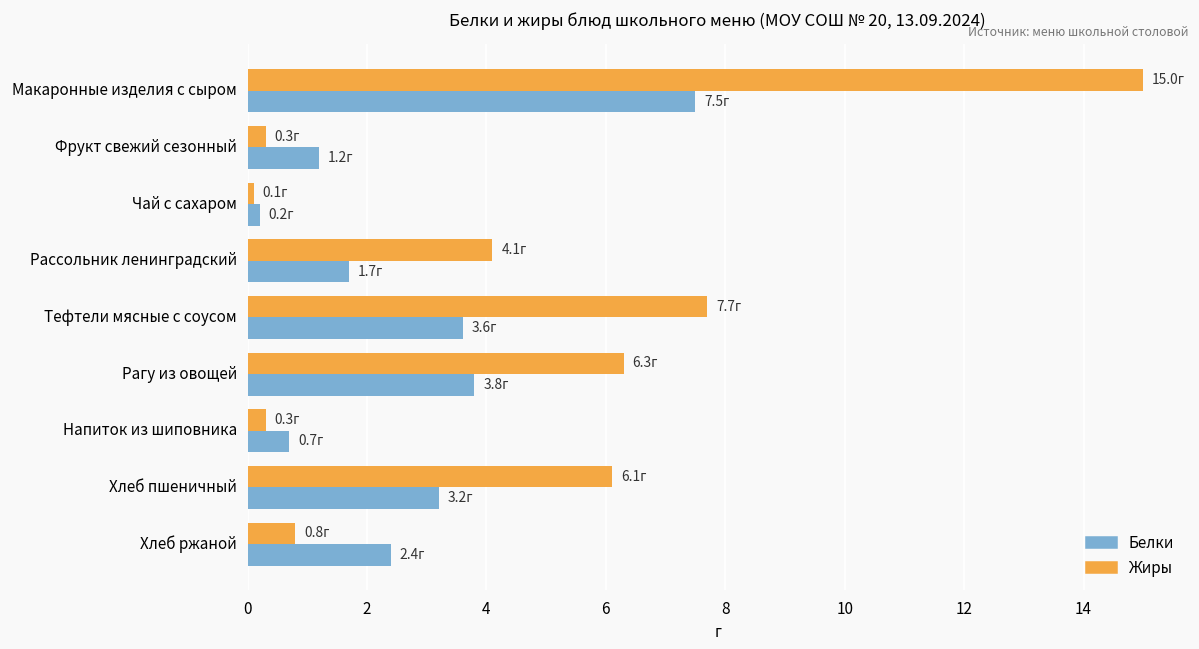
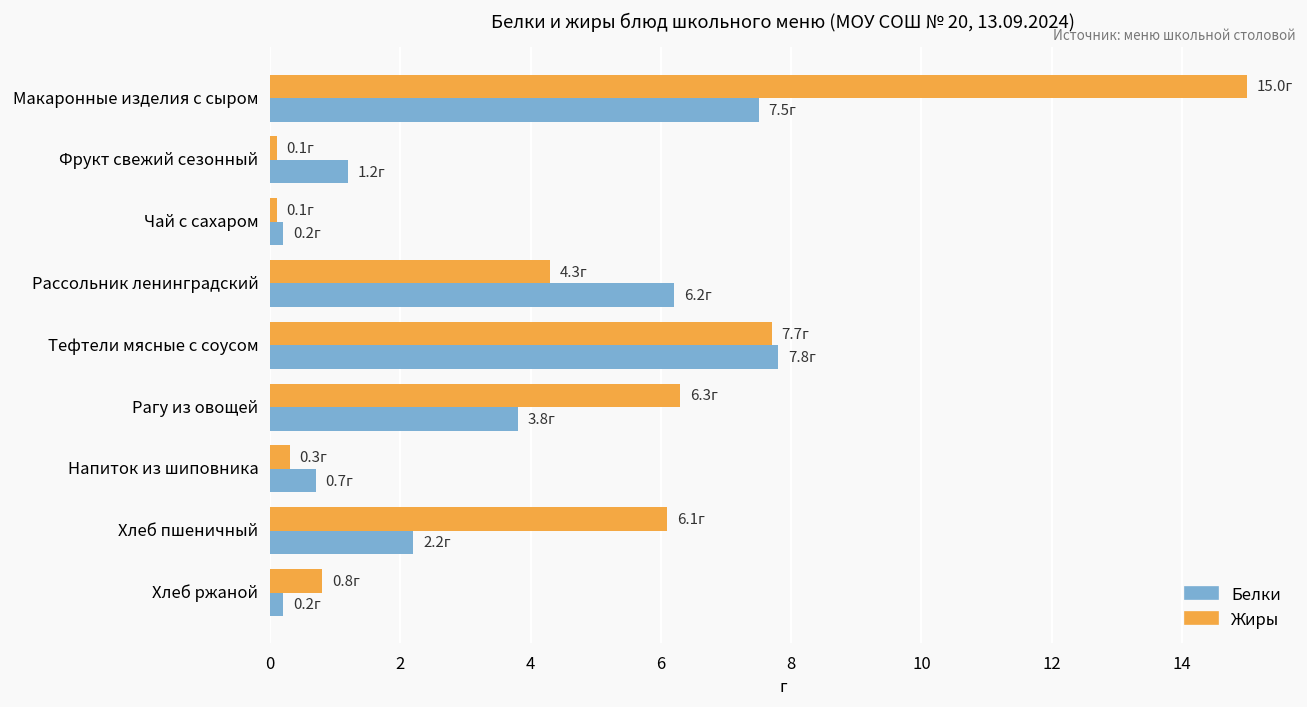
Жиры, Фрукт свежий сезонный: 0.3г -> 0.1г
Жиры, Рассольник ленинградский: 4.1г -> 4.3г
Белки, Рассольник ленинградский: 1.7г -> 6.2г
Белки, Тефтели мясные с соусом: 3.6г -> 7.8г
Белки, Хлеб пшеничный: 3.2г -> 2.2г
Белки, Хлеб ржаной: 2.4г -> 0.2г
